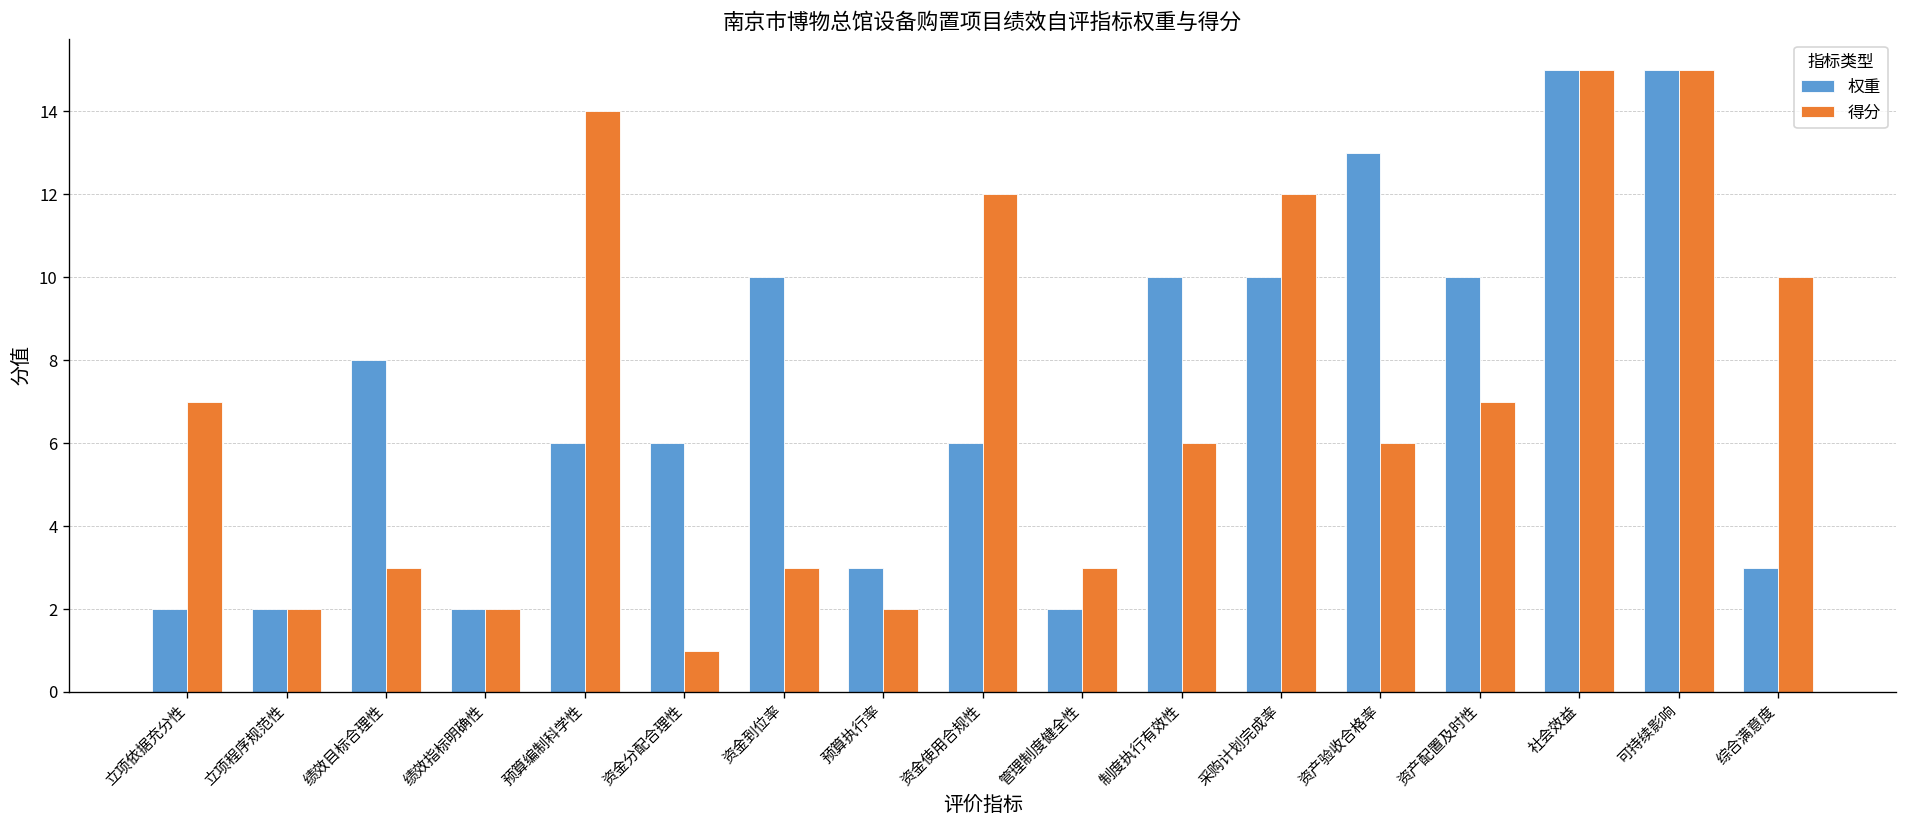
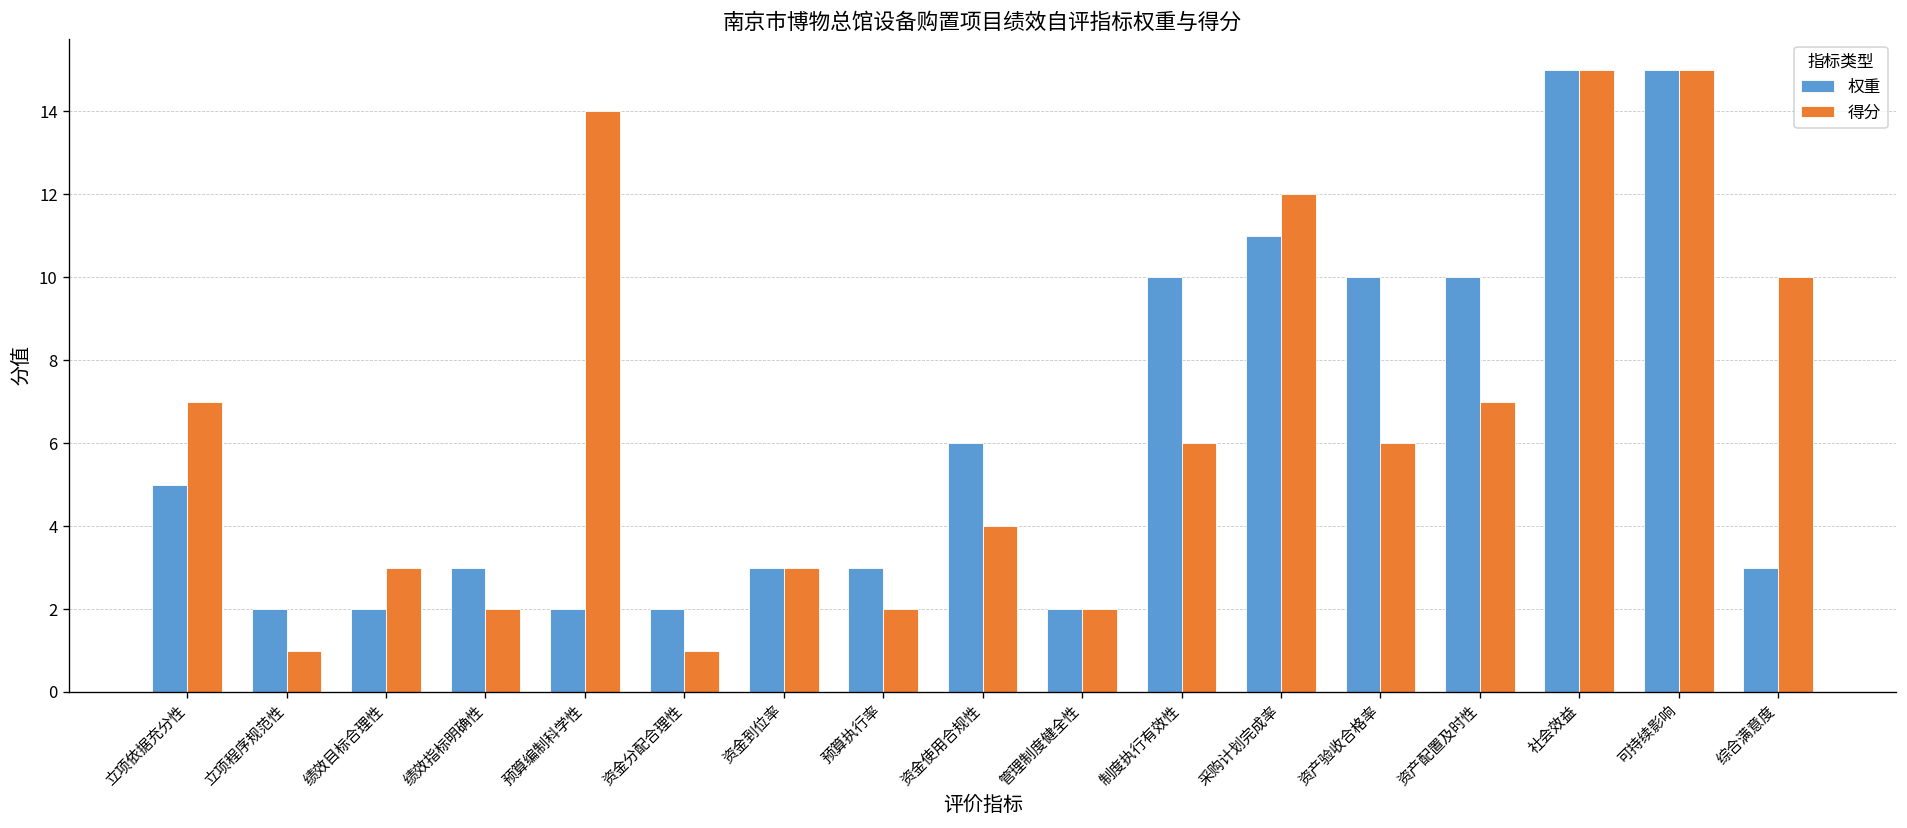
权重, 立项依据充分性: 2 -> 5
得分, 立项程序规范性: 2 -> 1
权重, 绩效目标合理性: 8 -> 2
权重, 绩效指标明确性: 2 -> 3
权重, 预算编制科学性: 6 -> 2
权重, 资金分配合理性: 6 -> 2
权重, 资金到位率: 10 -> 3
得分, 资金使用合规性: 12 -> 4
得分, 管理制度健全性: 3 -> 2
权重, 采购计划完成率: 10 -> 11
权重, 资产验收合格率: 13 -> 10
